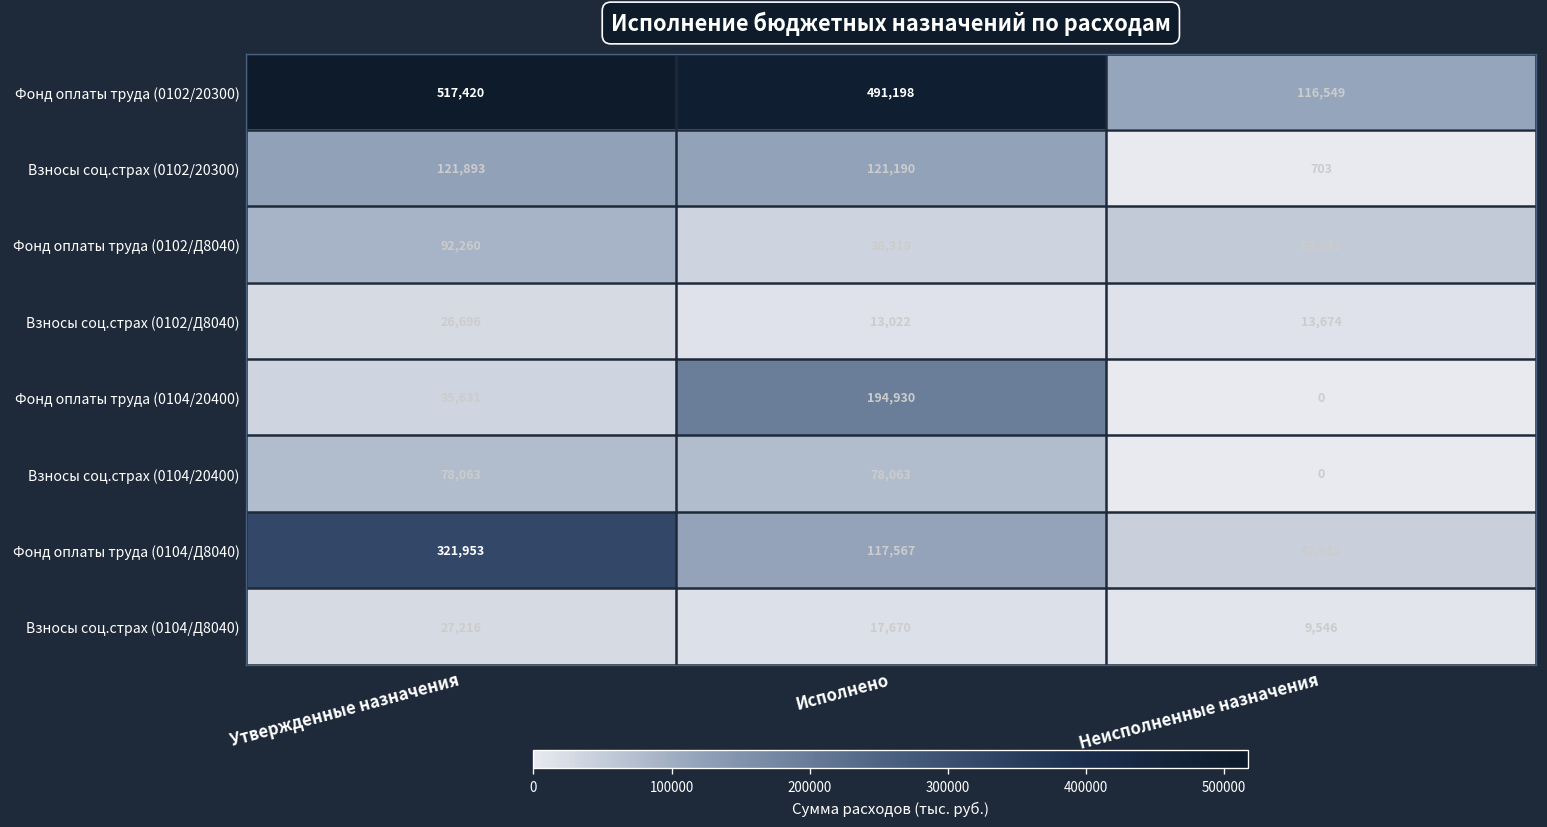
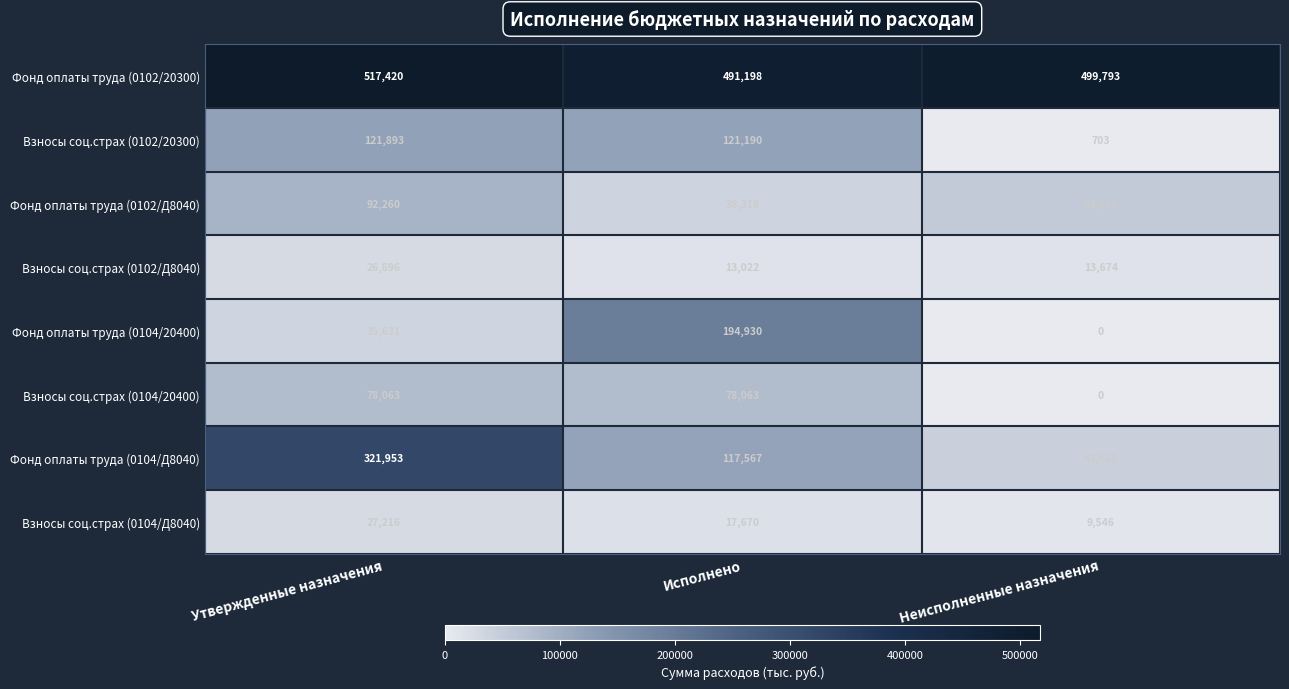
Фонд оплаты труда (0102/20300), Неисполненные назначения: 116,549 -> 499,793
